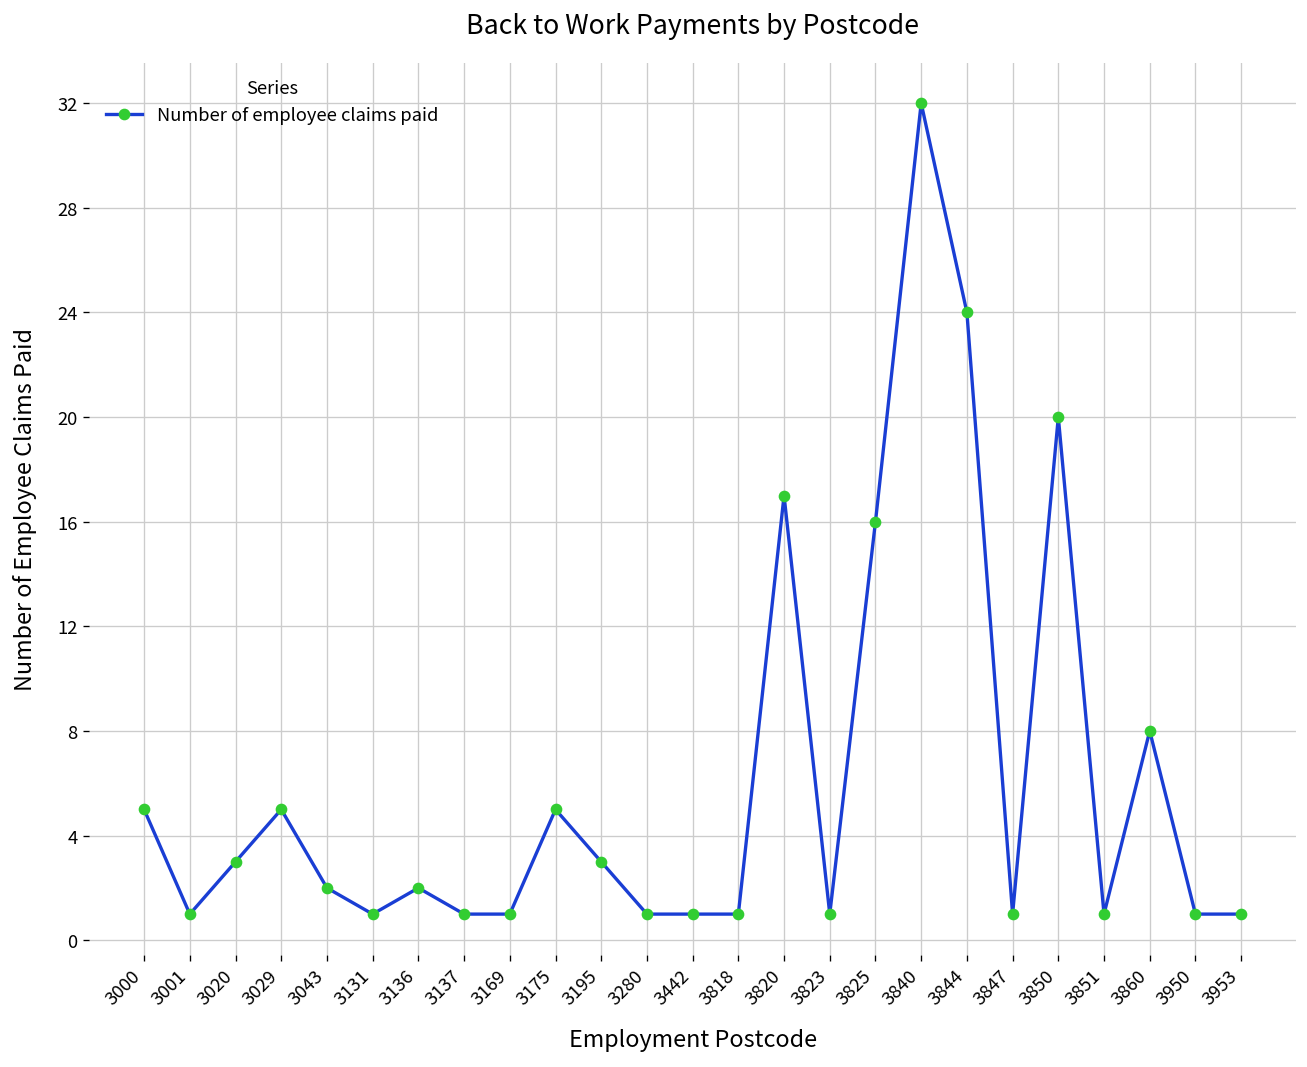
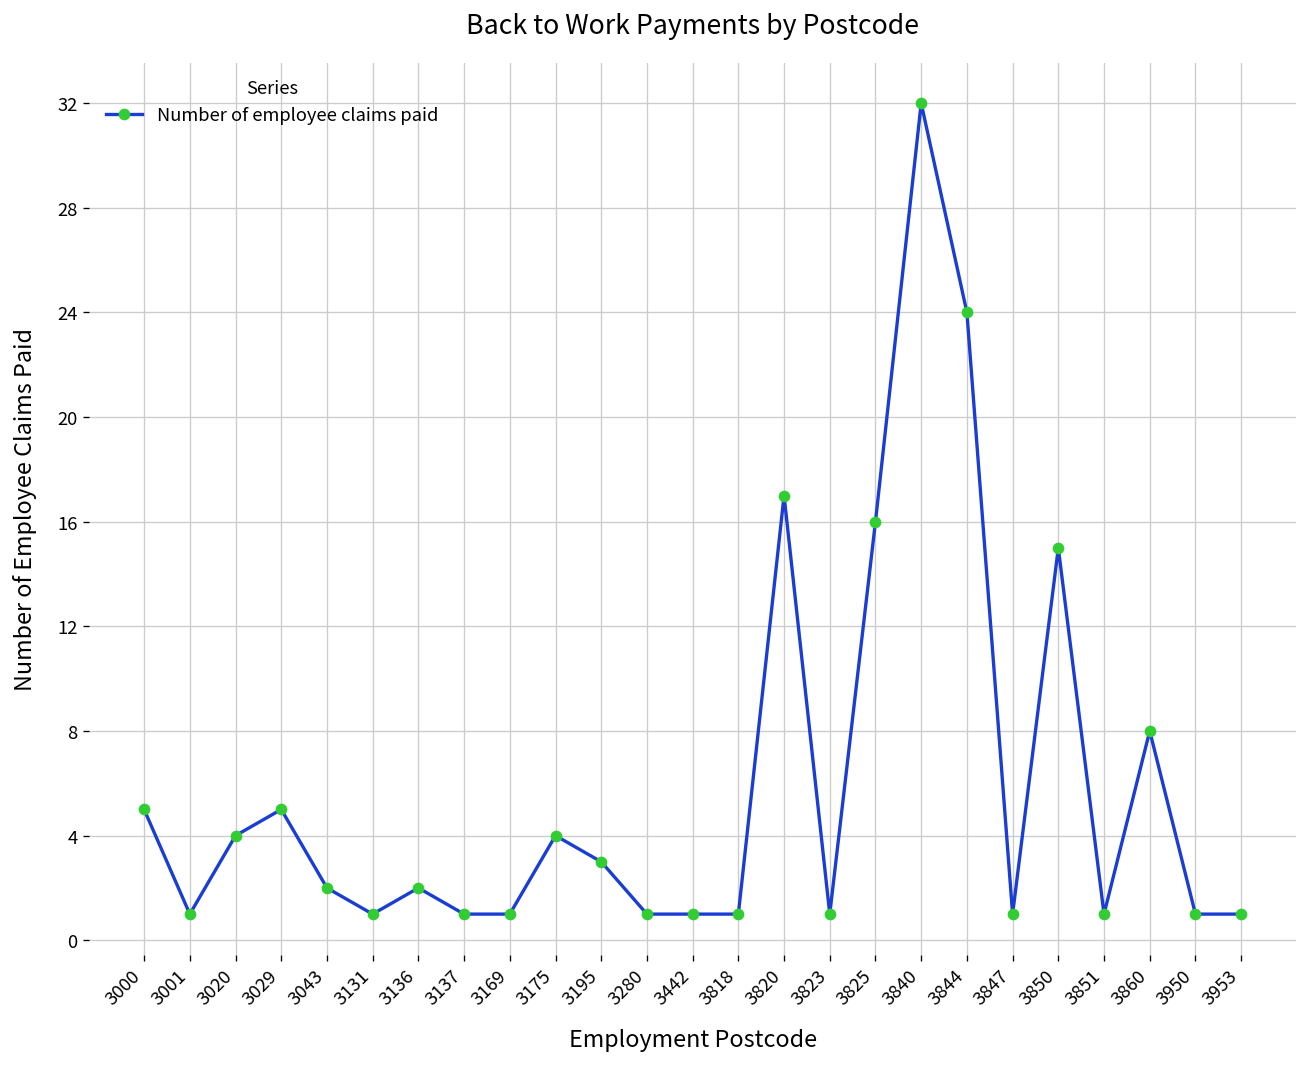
3020: 3 -> 4
3175: 5 -> 4
3850: 20 -> 15
